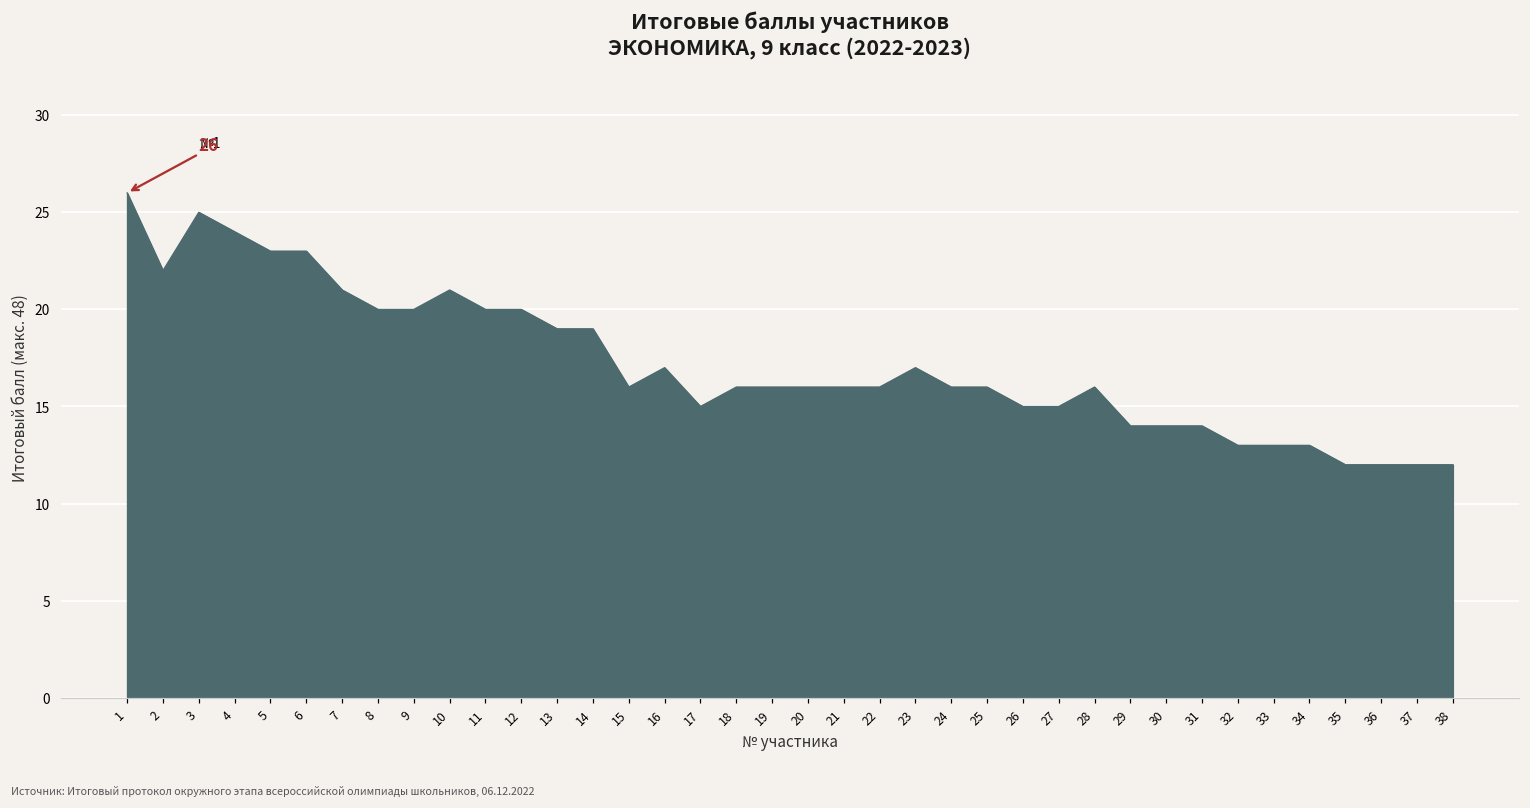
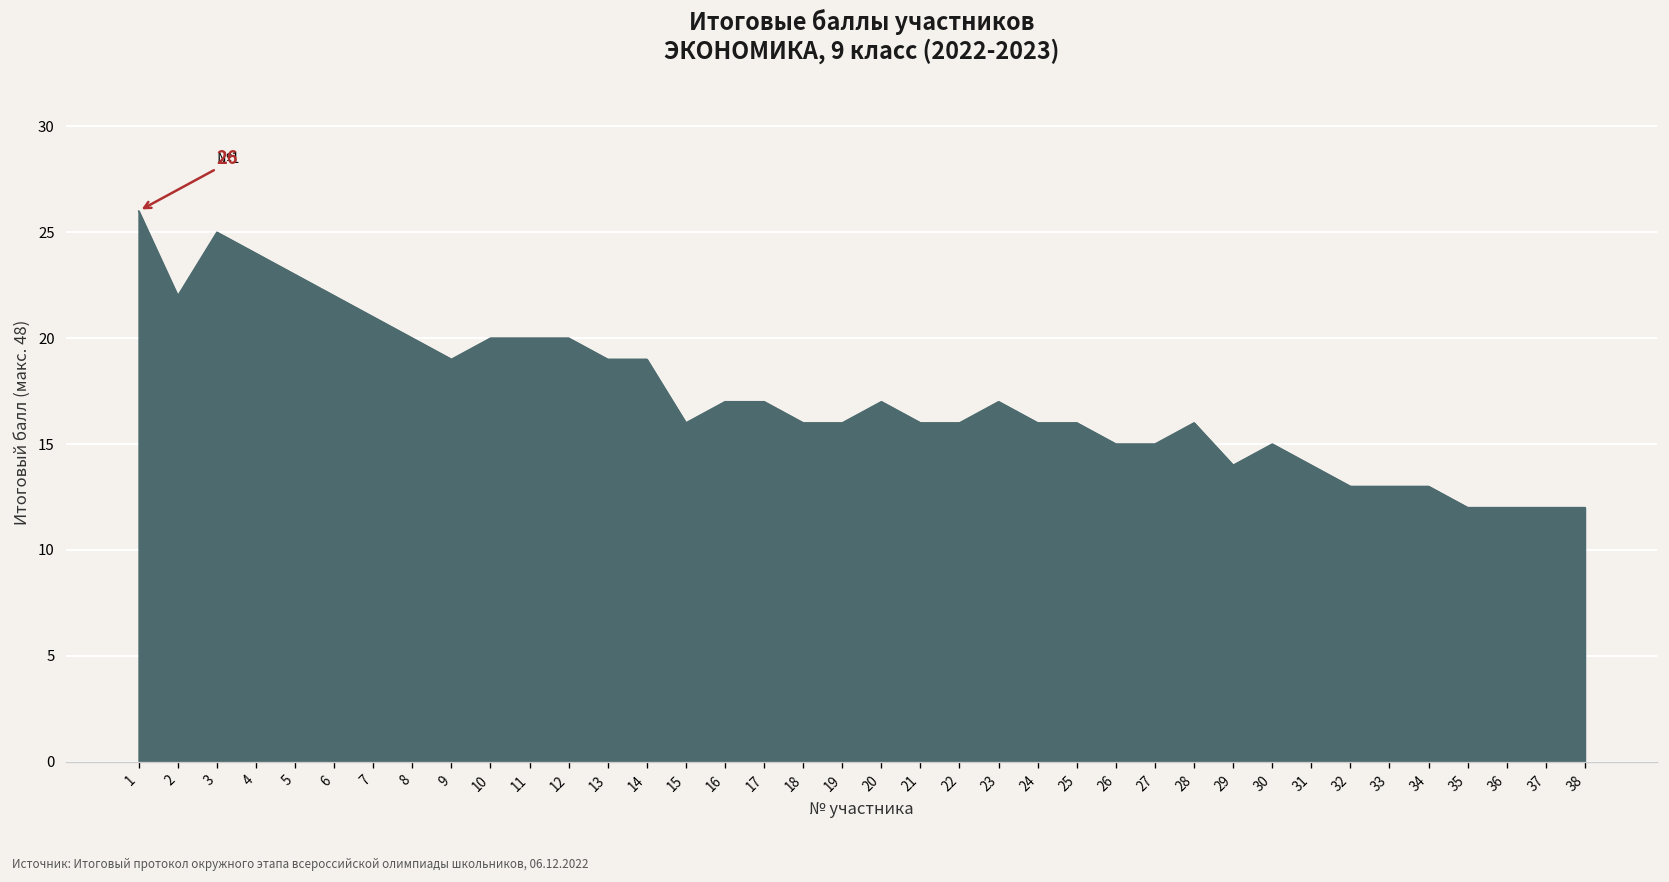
6: 23 -> 22
9: 20 -> 19
10: 21 -> 20
17: 15 -> 17
20: 16 -> 17
30: 14 -> 15
